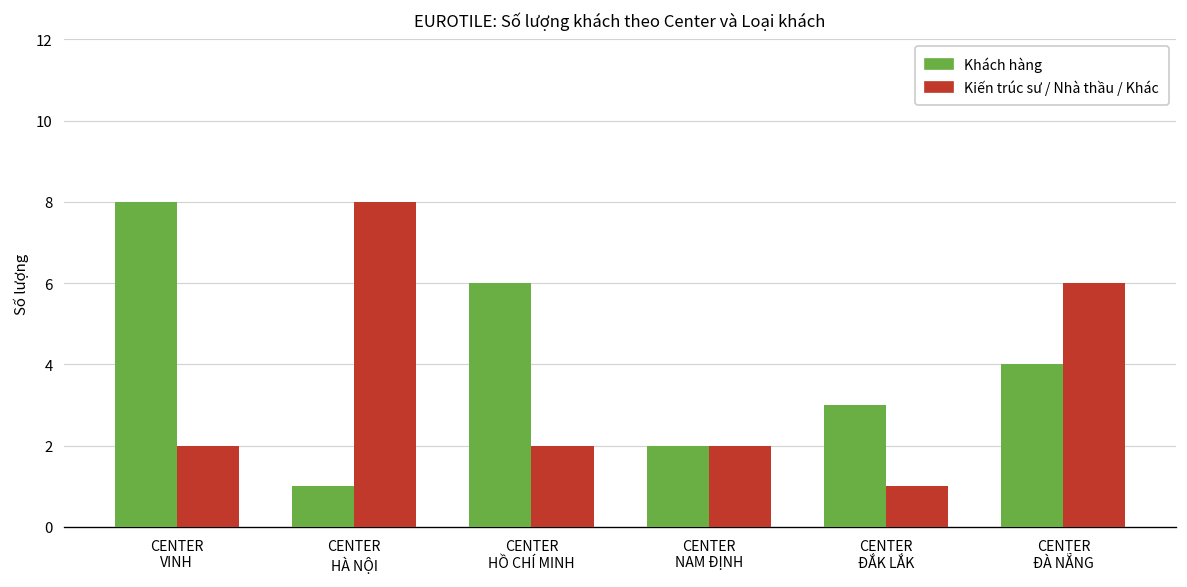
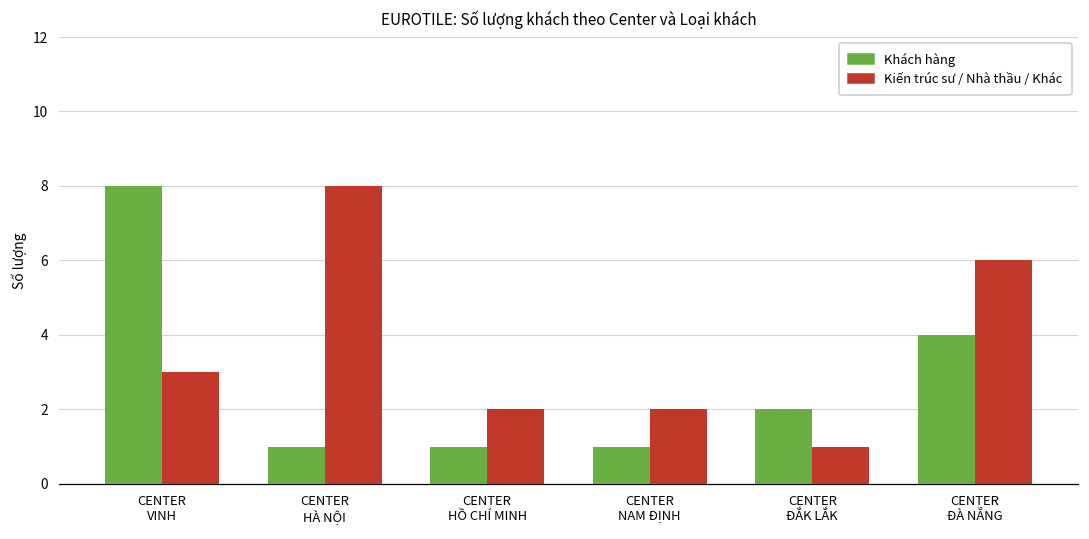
Kiến trúc sư / Nhà thầu / Khác, CENTER VINH: 2 -> 3
Khách hàng, CENTER HỒ CHÍ MINH: 6 -> 1
Khách hàng, CENTER NAM ĐỊNH: 2 -> 1
Khách hàng, CENTER ĐẮK LẮK: 3 -> 2
